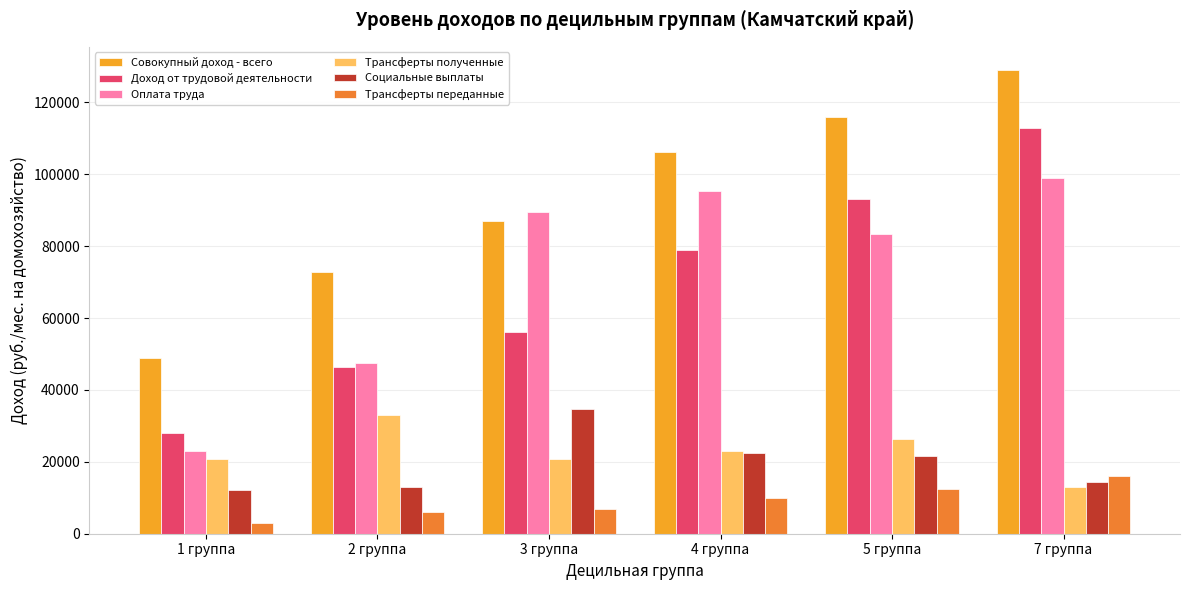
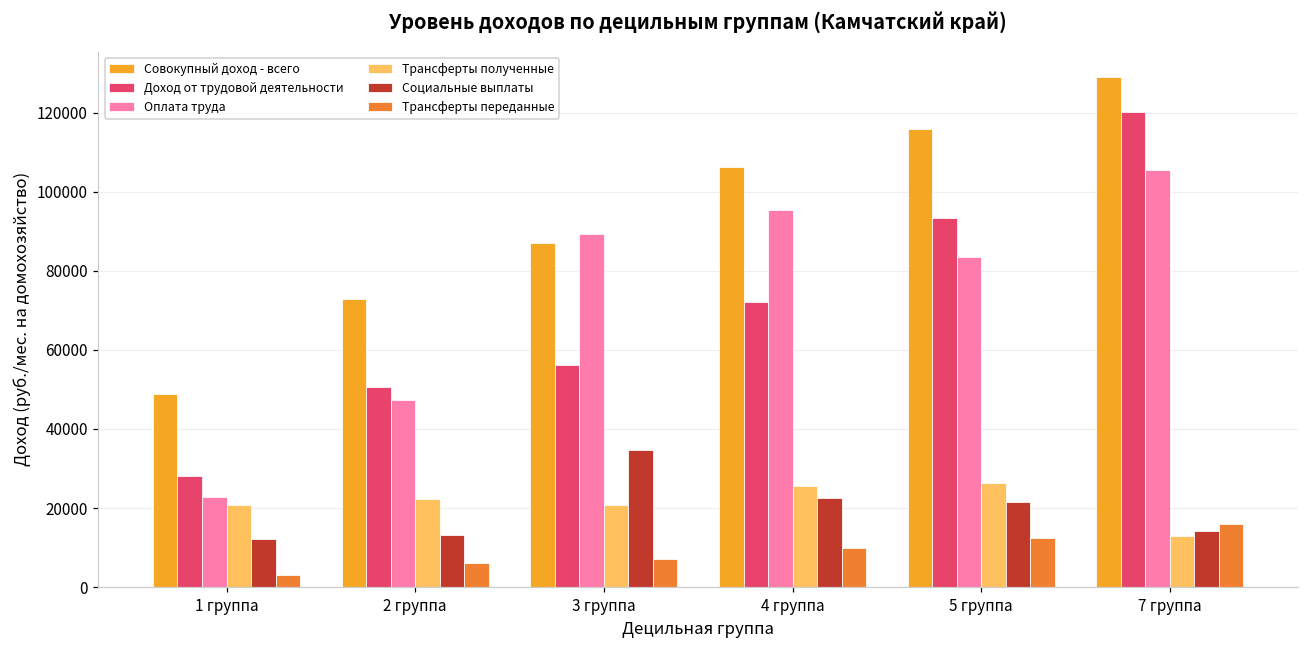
Доход от трудовой деятельности, 2 группа: 46000 -> 51000
Трансферты полученные, 2 группа: 33000 -> 22000
Доход от трудовой деятельности, 4 группа: 79000 -> 72000
Трансферты полученные, 4 группа: 23000 -> 26000
Доход от трудовой деятельности, 7 группа: 113000 -> 120000
Оплата труда, 7 группа: 99000 -> 105000
